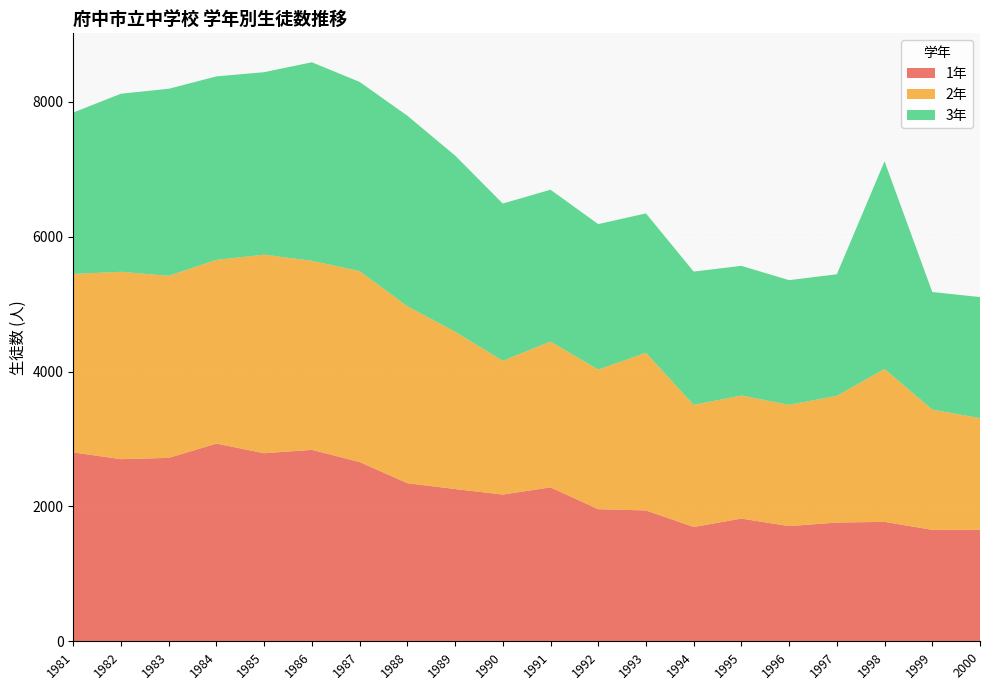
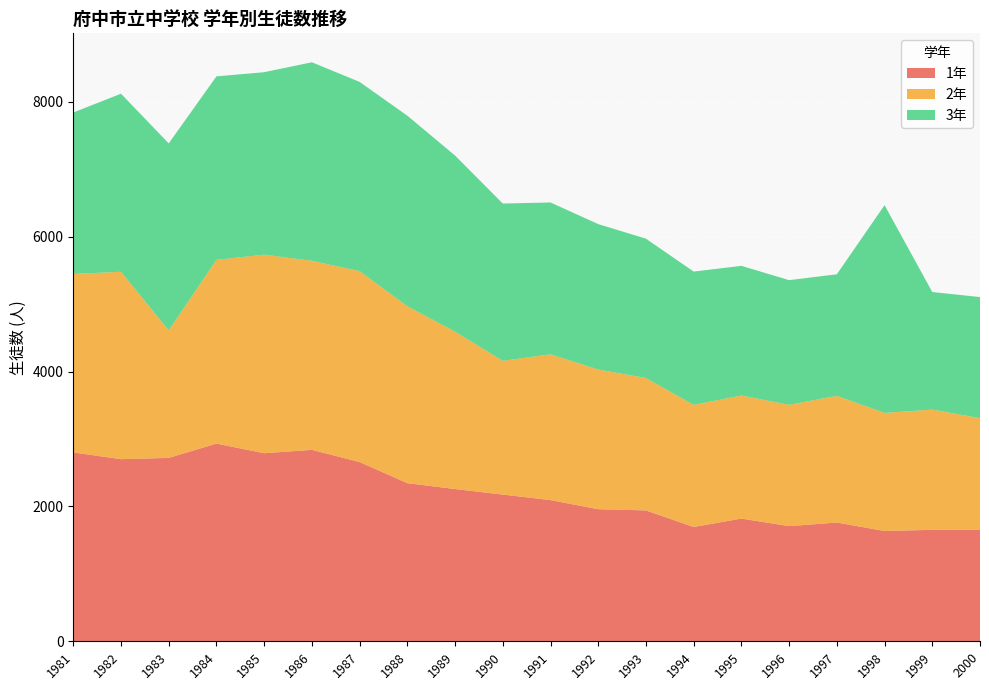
2年, 1983: 2700 -> 1900
1年, 1991: 2300 -> 2100
2年, 1993: 2300 -> 2000
1年, 1998: 1800 -> 1600
2年, 1998: 2300 -> 1800
